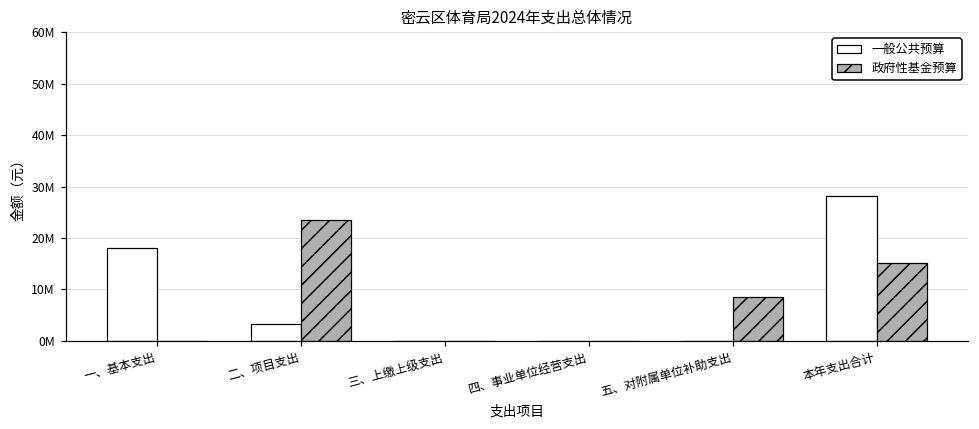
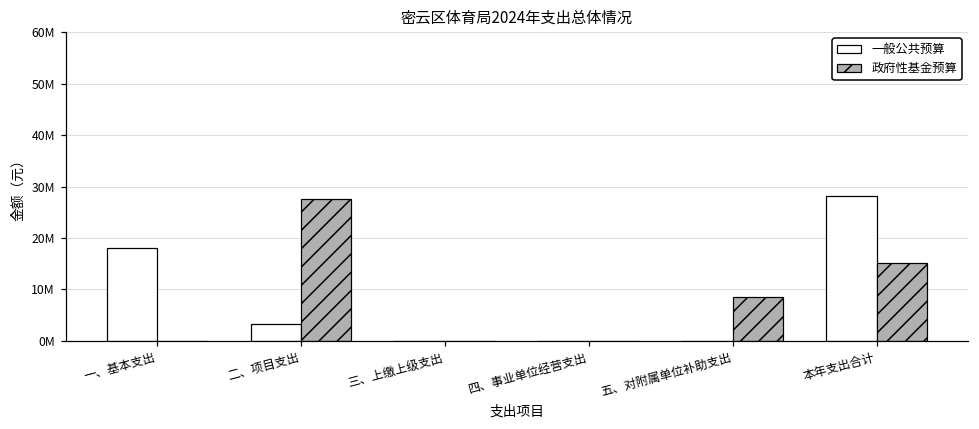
政府性基金预算, 二、项目支出: 24000000 -> 28000000
